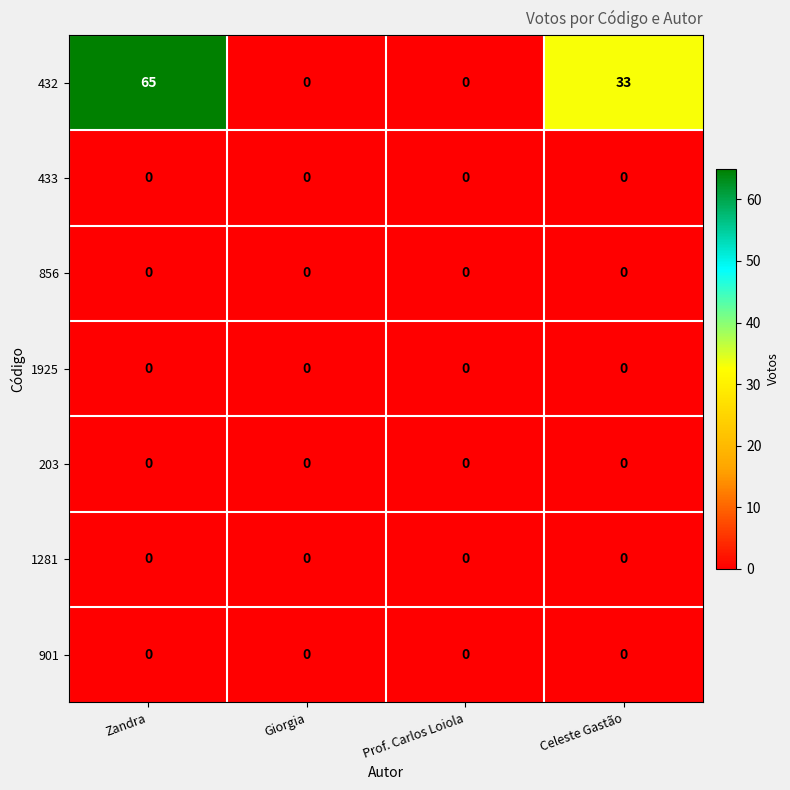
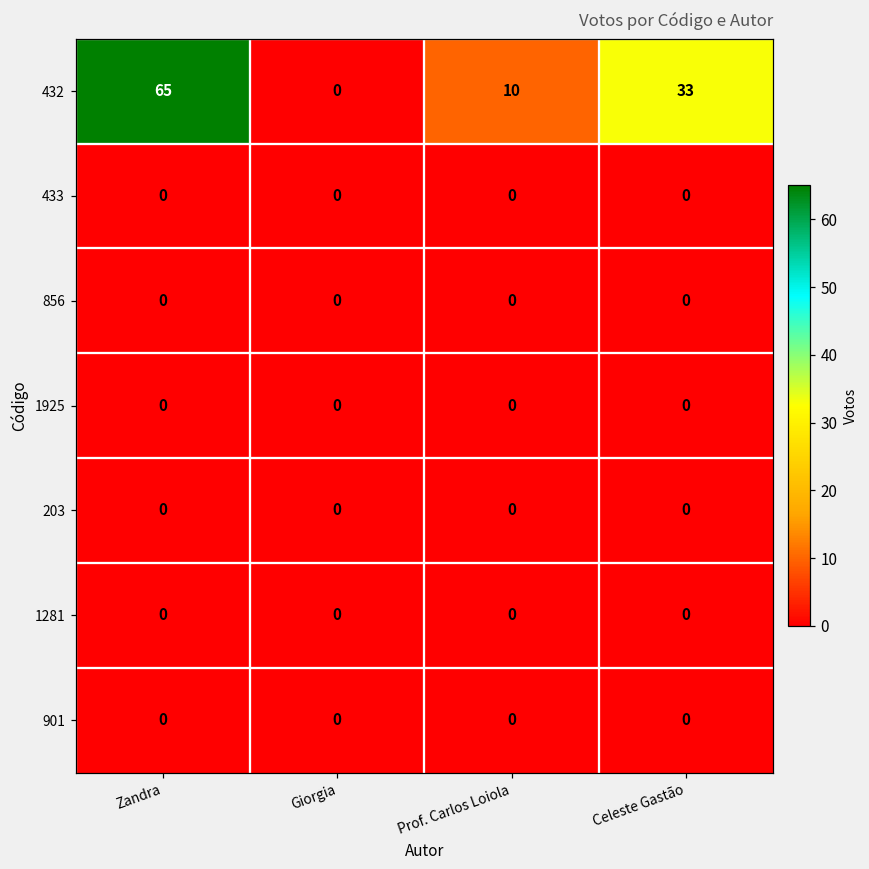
432, Prof. Carlos Loiola: 0 -> 10
